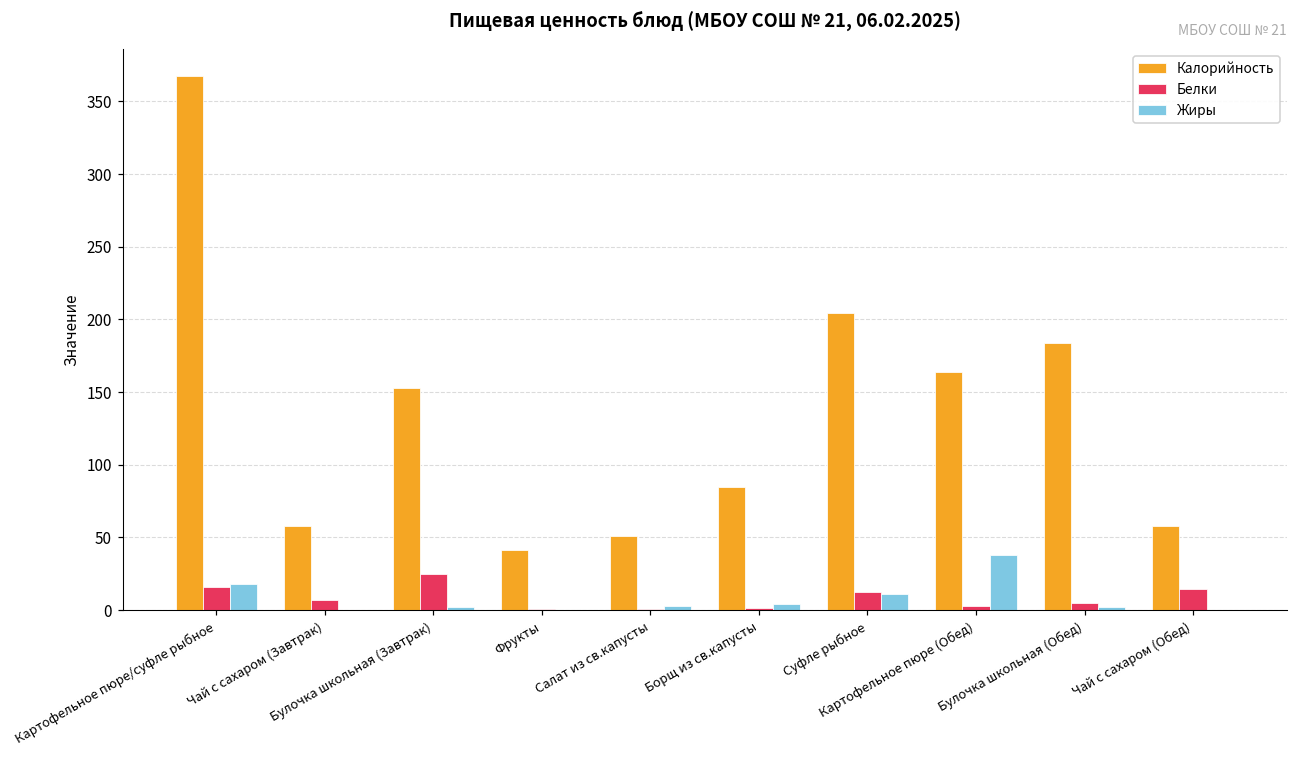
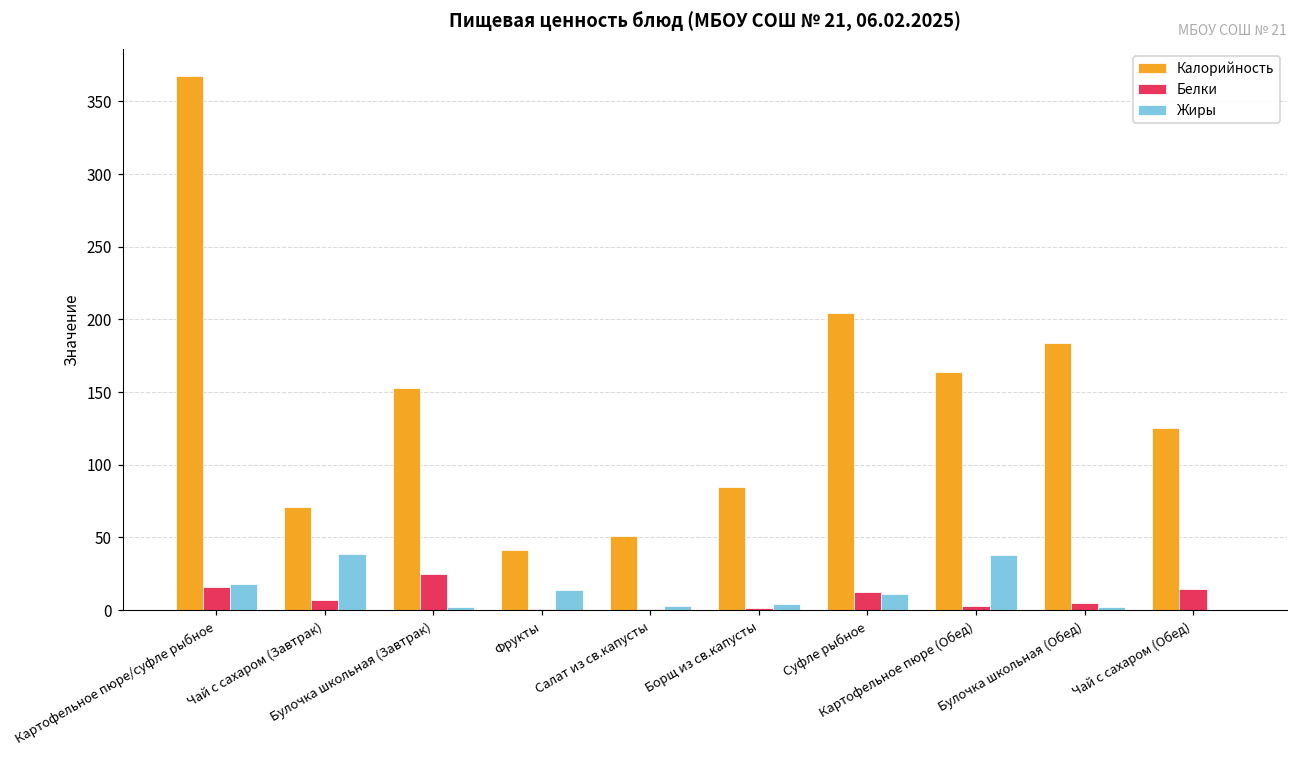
Калорийность, Чай с сахаром (Завтрак): 58 -> 71
Жиры, Чай с сахаром (Завтрак): 0 -> 39
Жиры, Фрукты: 0 -> 14
Калорийность, Чай с сахаром (Обед): 58 -> 125
